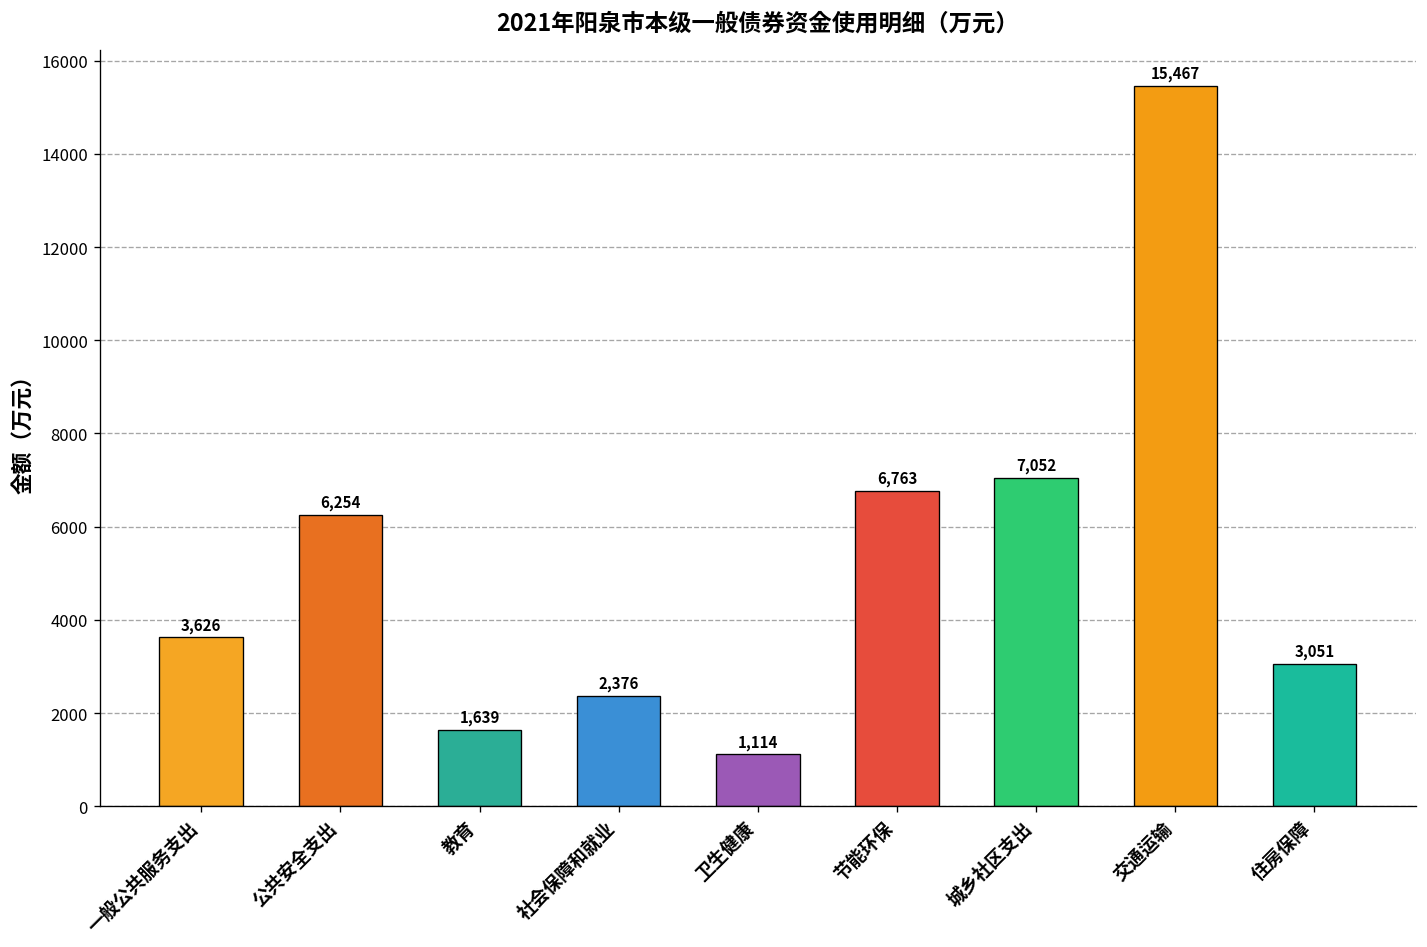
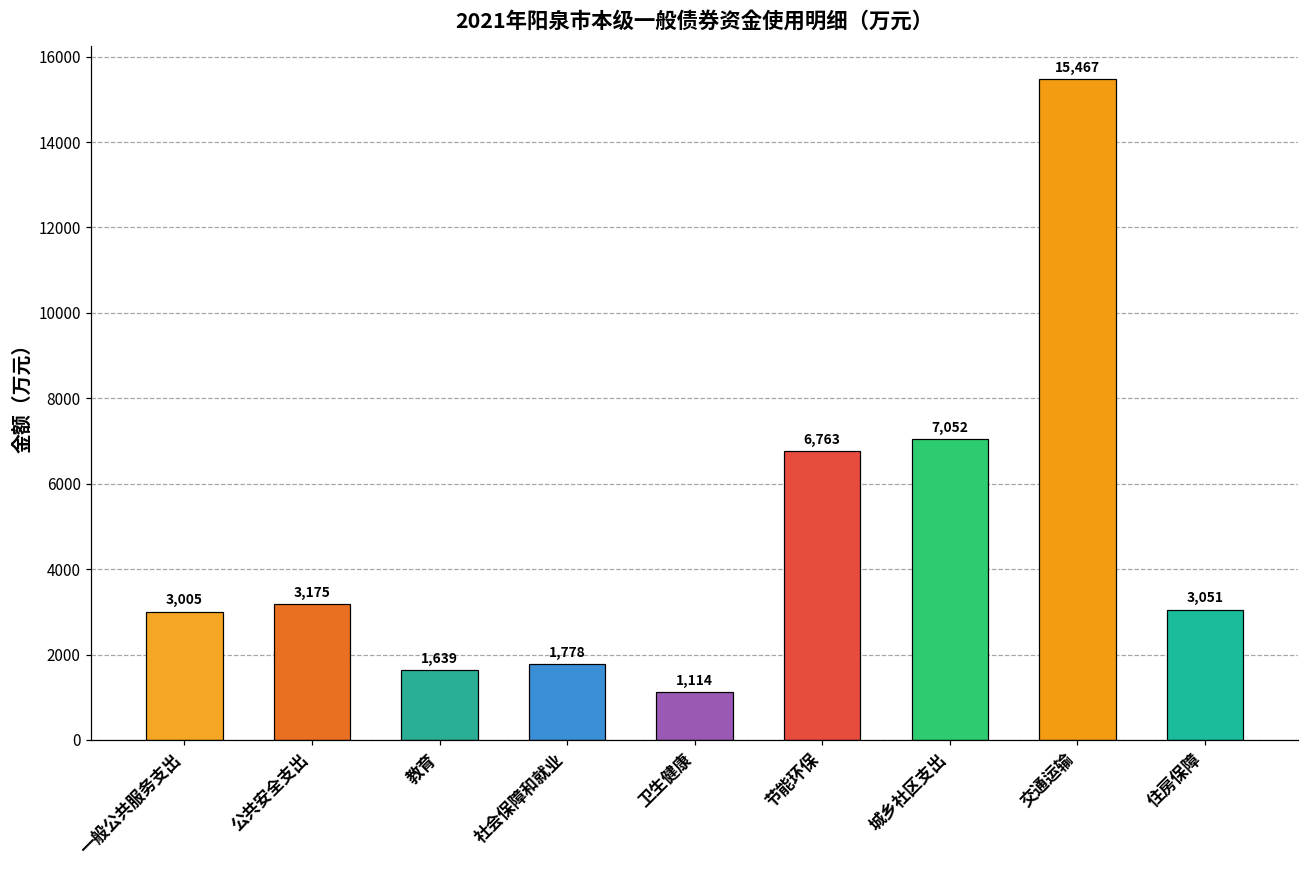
一般公共服务支出: 3,626 -> 3,005
公共安全支出: 6,254 -> 3,175
社会保障和就业: 2,376 -> 1,778
